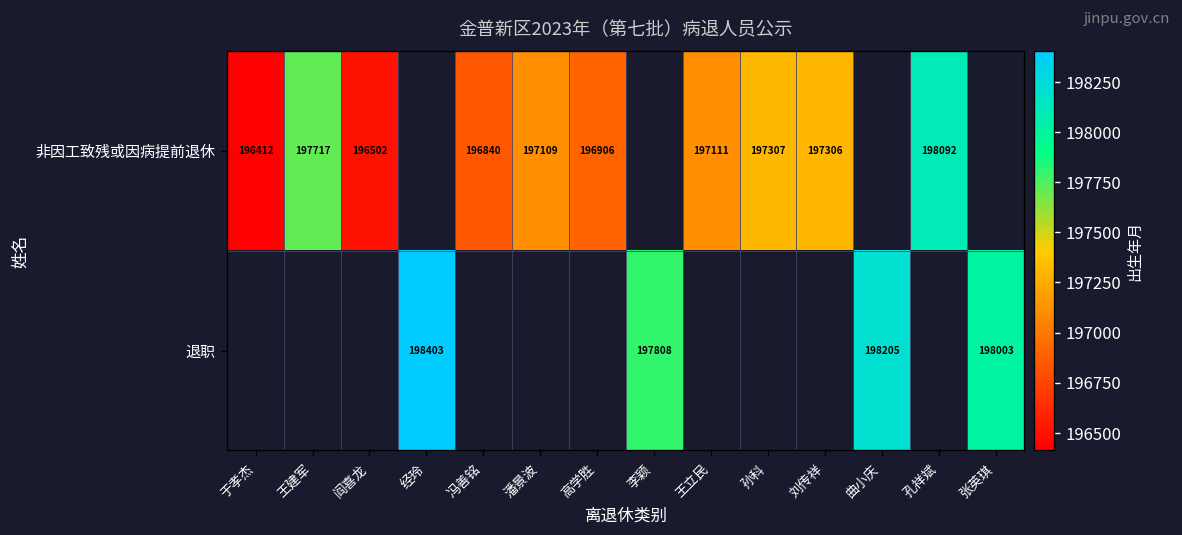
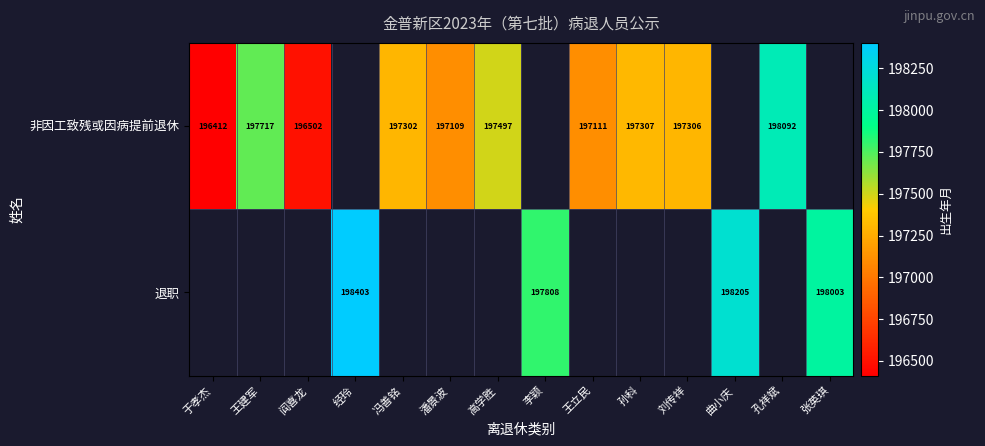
非因工致残或因病提前退休, 冯善铭: 196840 -> 197302
非因工致残或因病提前退休, 高学胜: 196906 -> 197497
